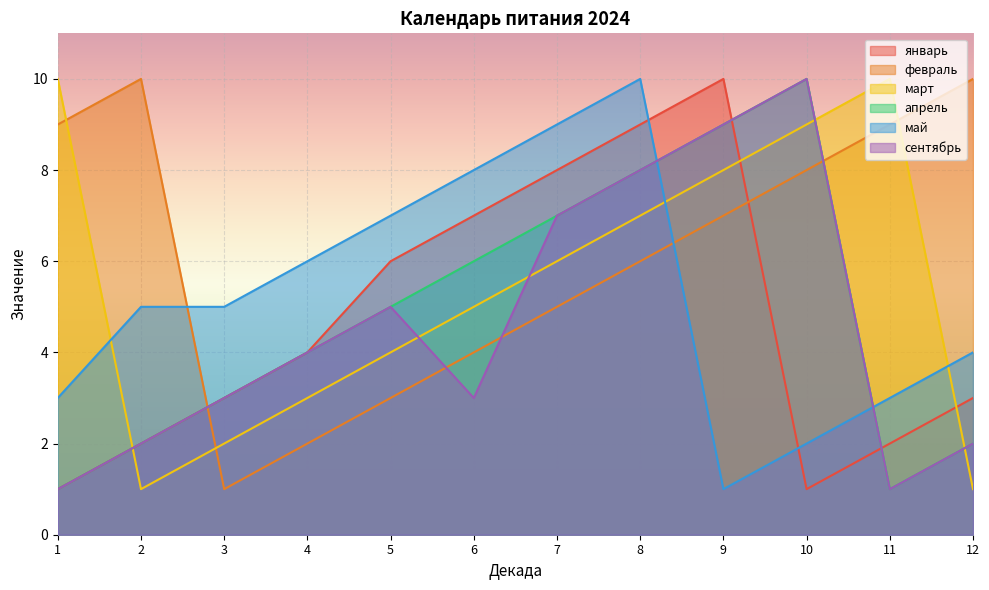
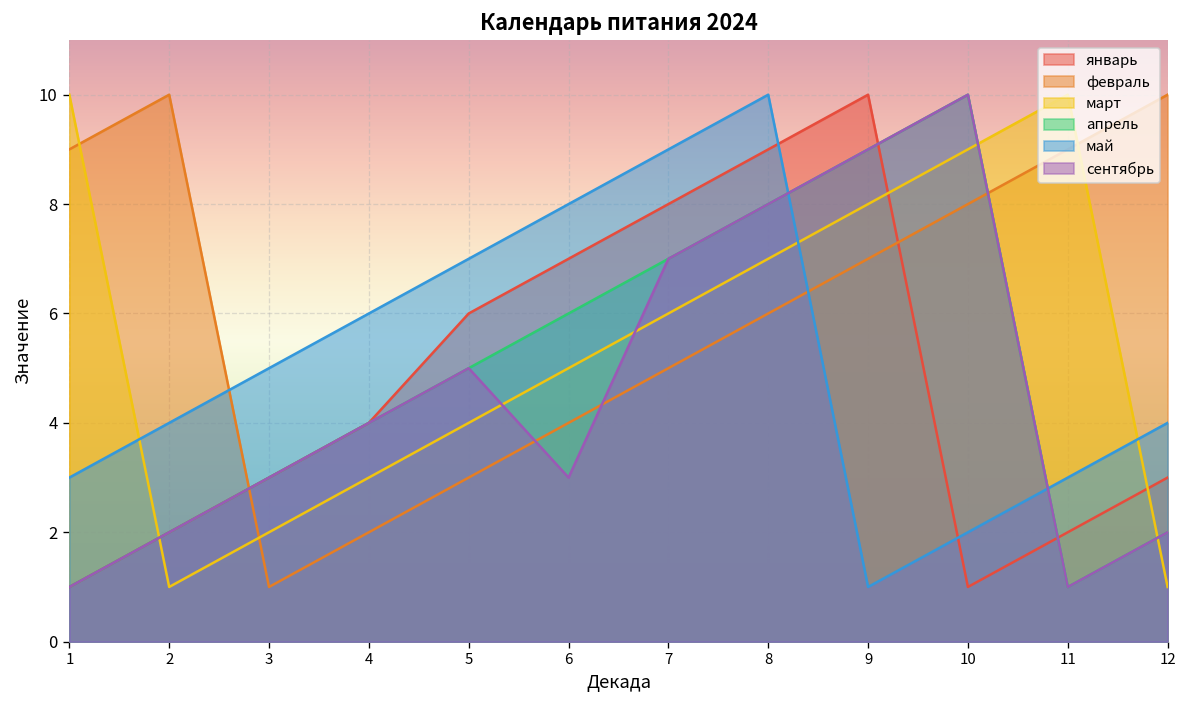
май, 2: 5 -> 4
